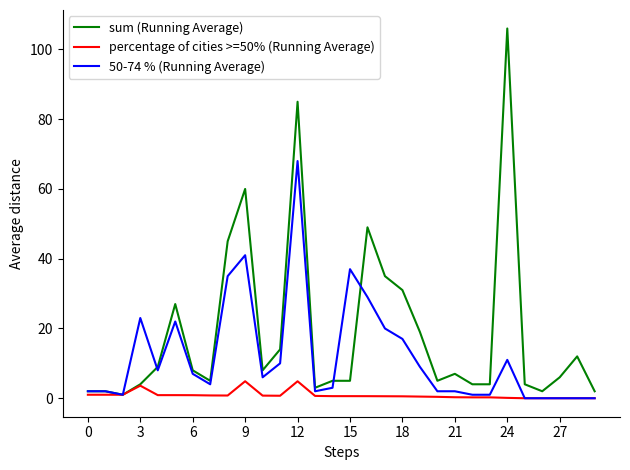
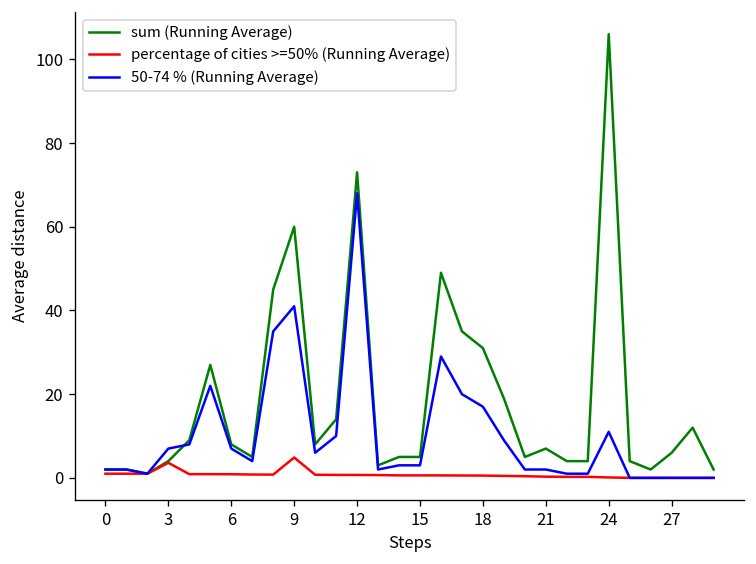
50-74 % (Running Average), 3: 23 -> 7
sum (Running Average), 12: 85 -> 73
percentage of cities >=50% (Running Average), 12: 5 -> 1
50-74 % (Running Average), 15: 37 -> 3
